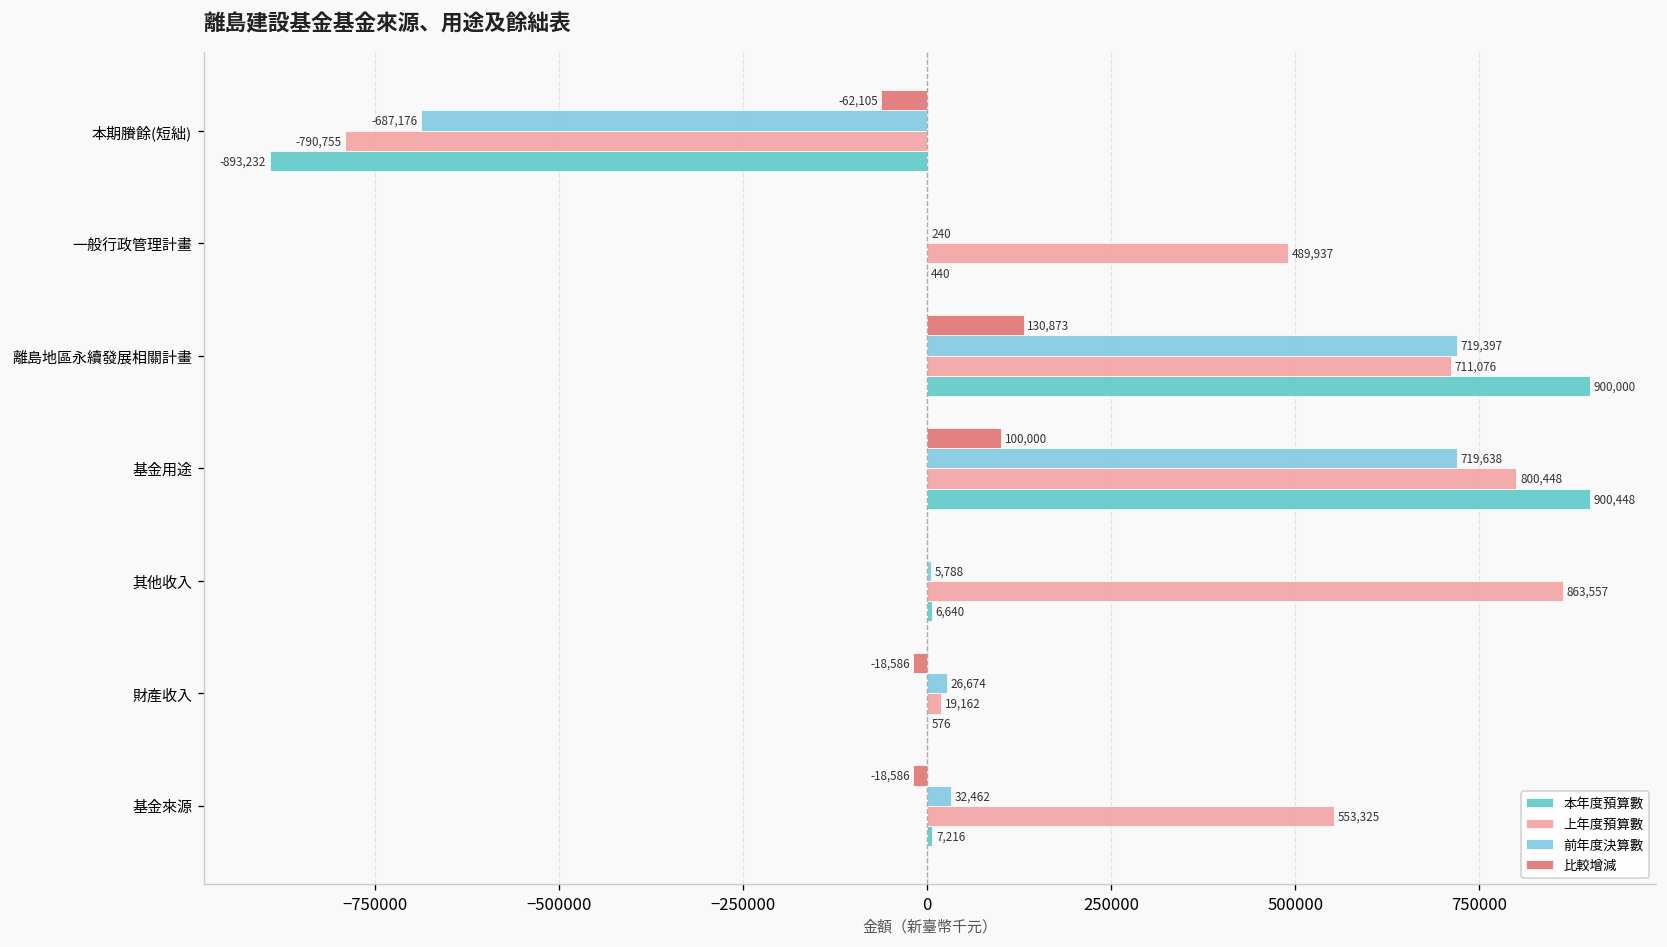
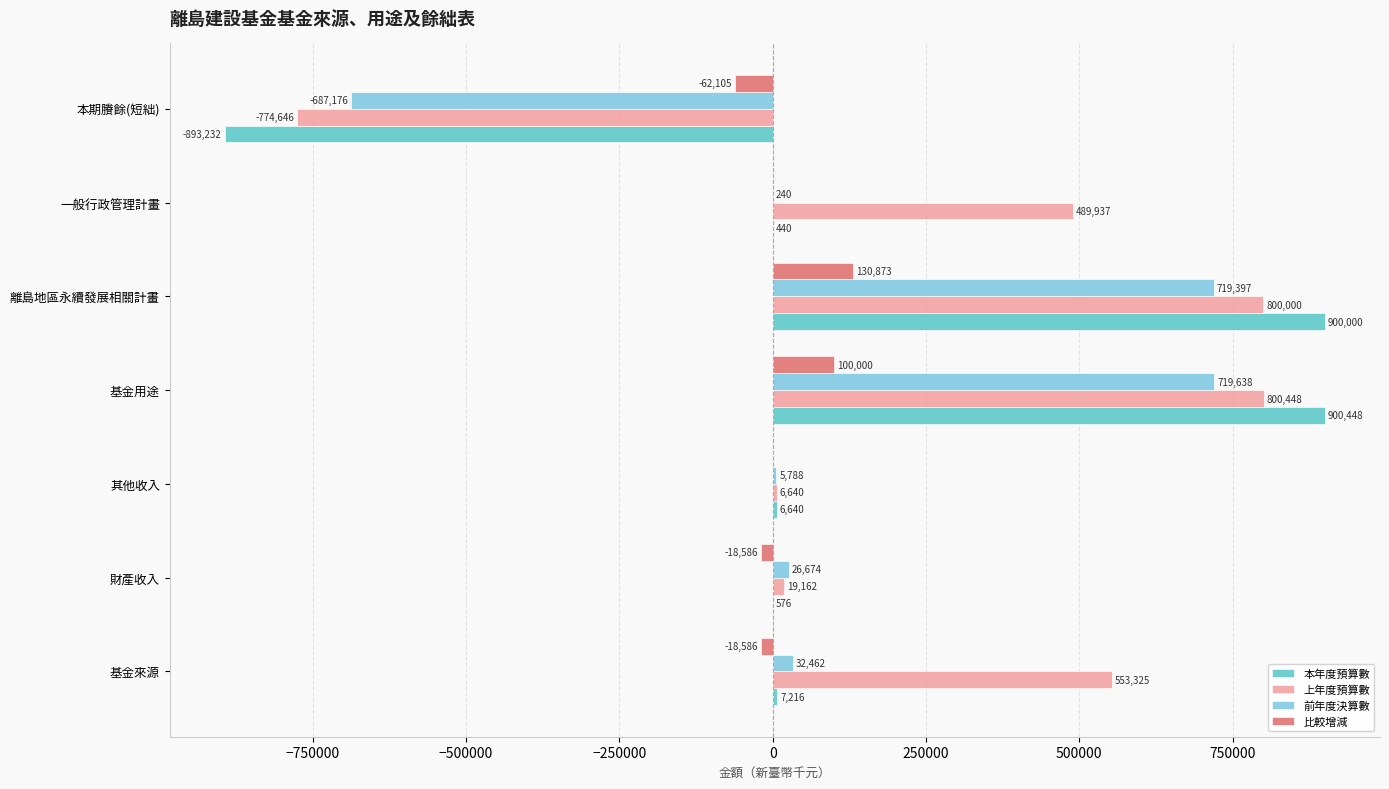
上年度預算數, 本期賸餘(短絀): -790,755 -> -774,646
上年度預算數, 離島地區永續發展相關計畫: 711,076 -> 800,000
上年度預算數, 其他收入: 863,557 -> 6,640
